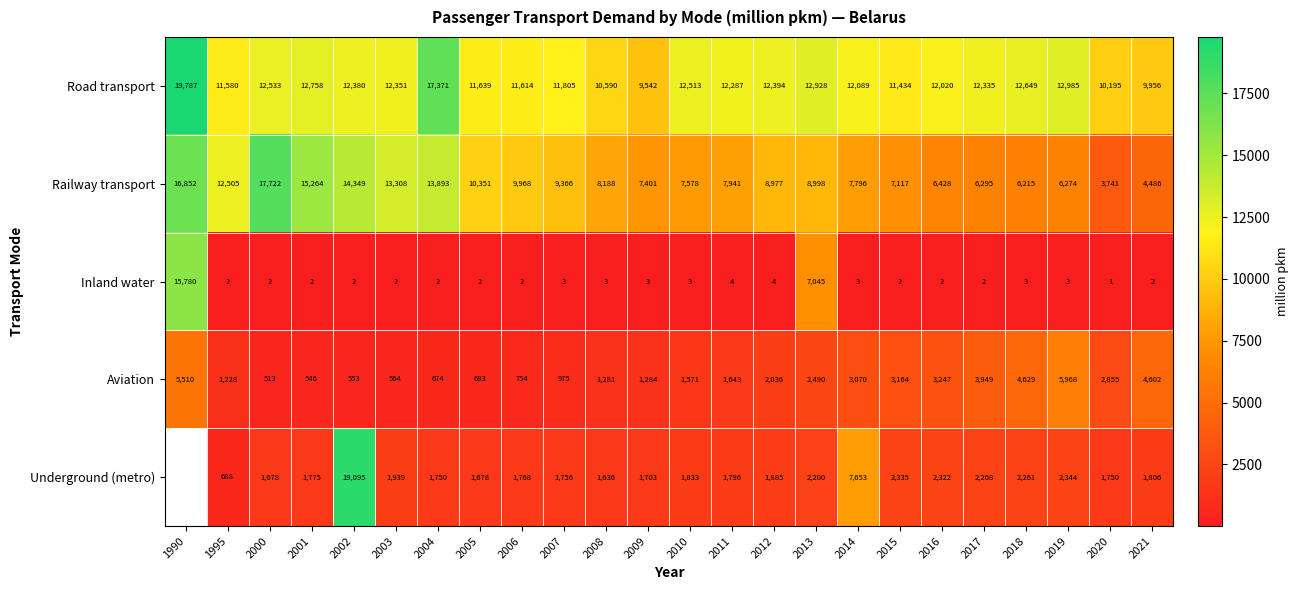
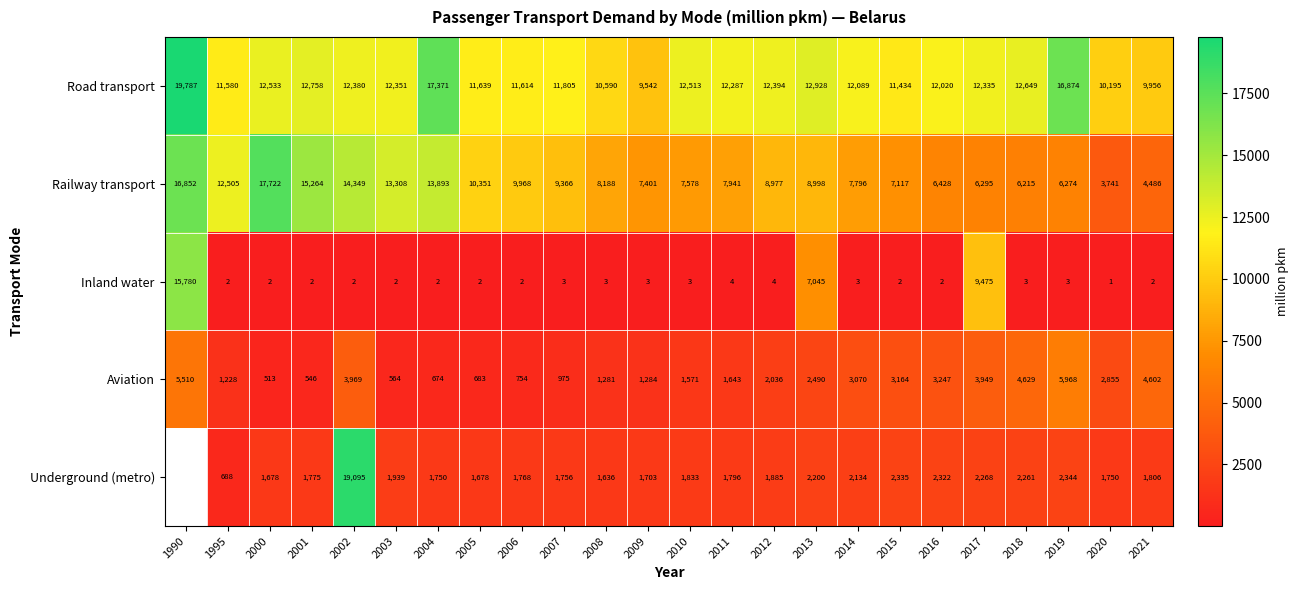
Road transport, 2019: 12,985 -> 16,874
Inland water, 2017: 2 -> 9,475
Aviation, 2002: 553 -> 3,969
Underground (metro), 2014: 7,653 -> 2,134
